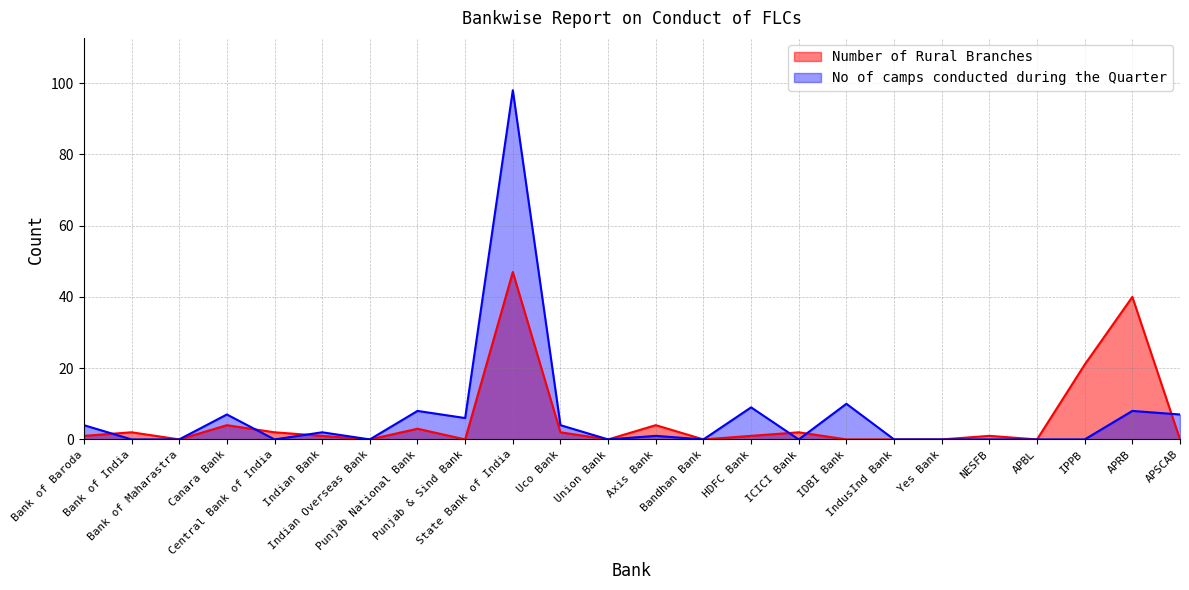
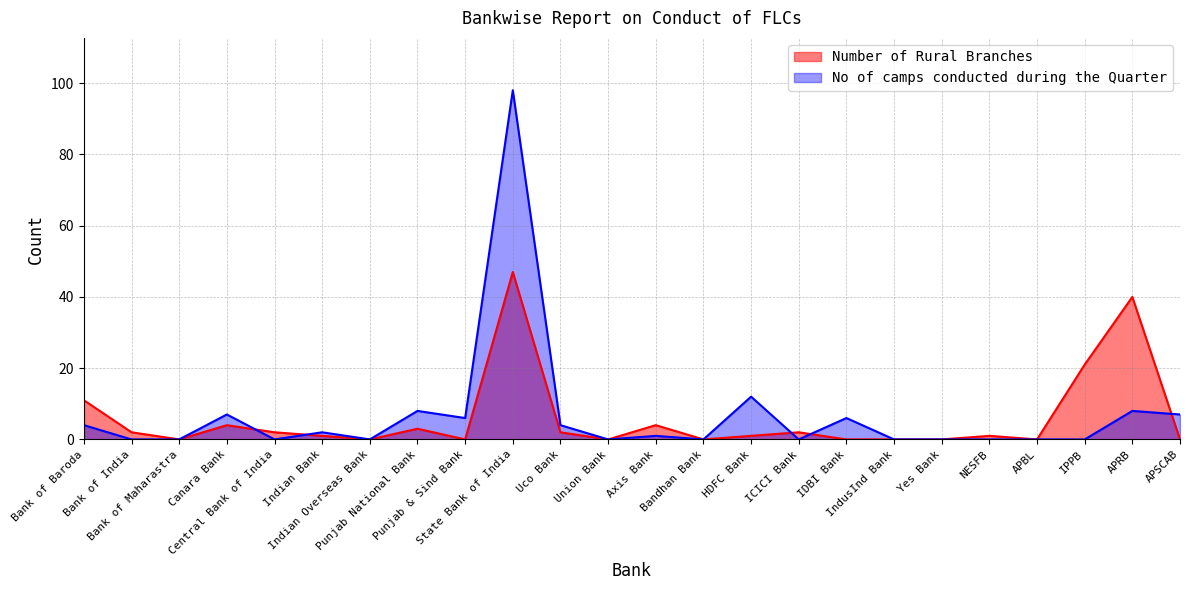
Number of Rural Branches, Bank of Baroda: 1 -> 11
No of camps conducted during the Quarter, HDFC Bank: 9 -> 12
No of camps conducted during the Quarter, IDBI Bank: 10 -> 6
